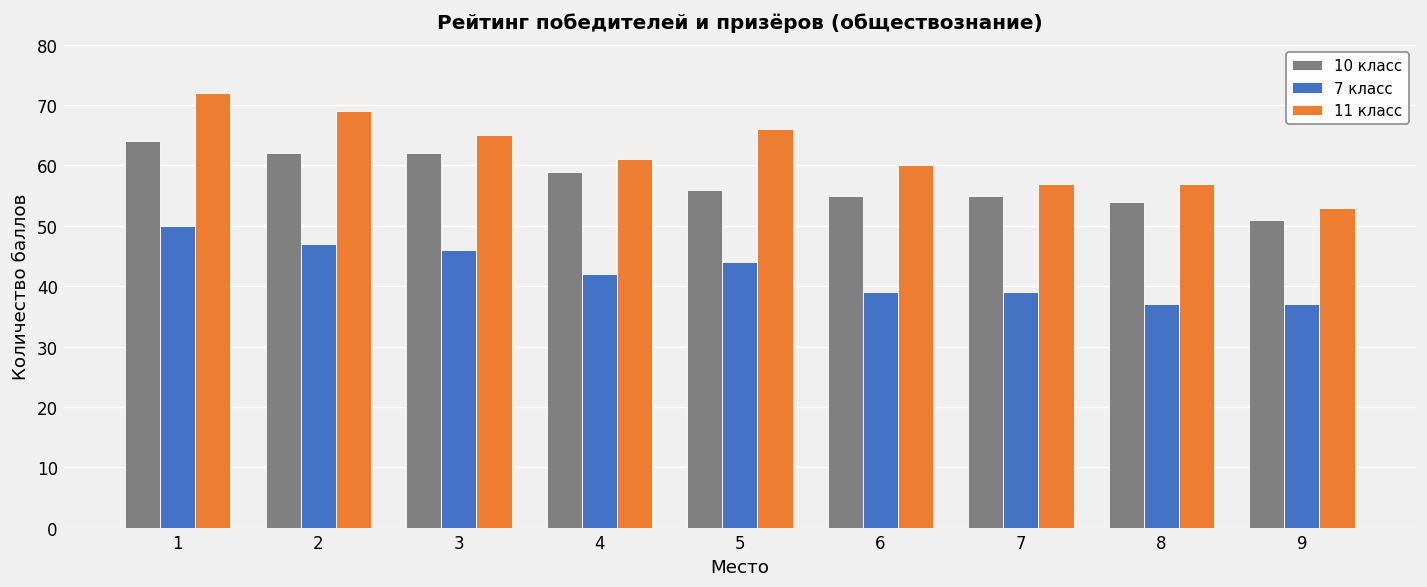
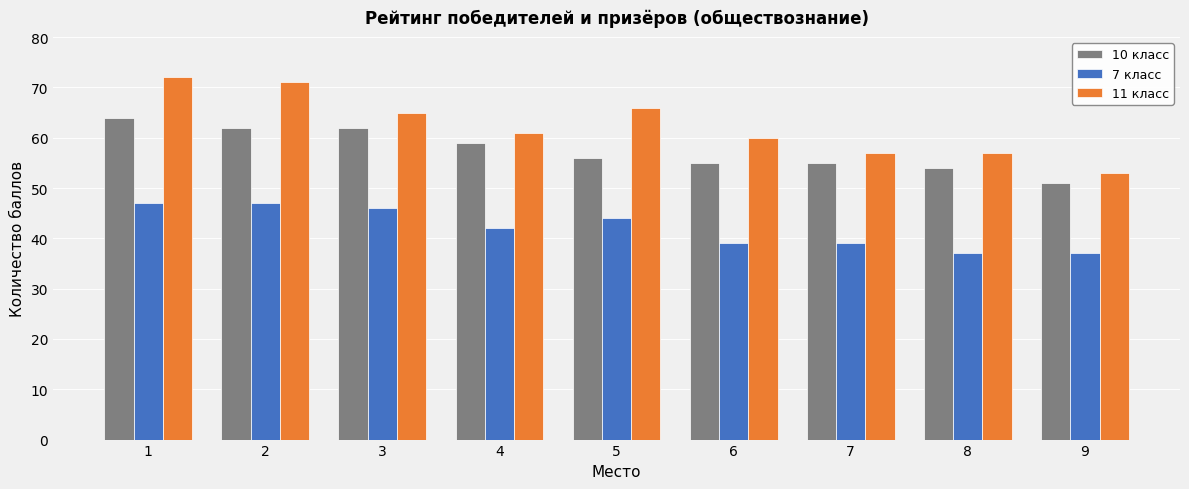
7 класс, 1: 50 -> 47
11 класс, 2: 69 -> 71
